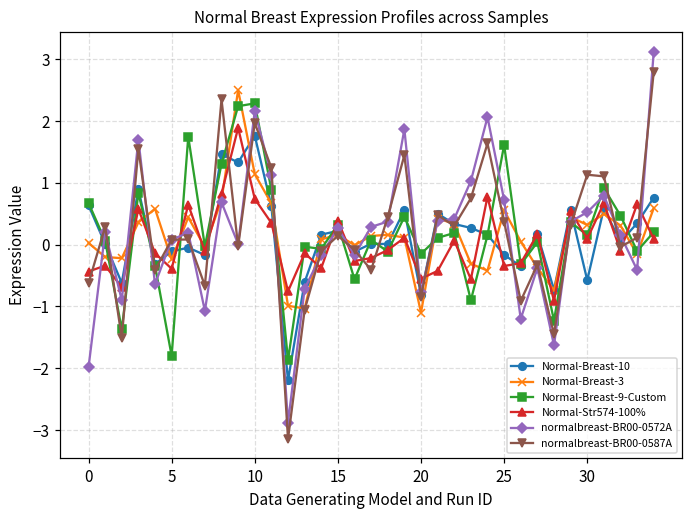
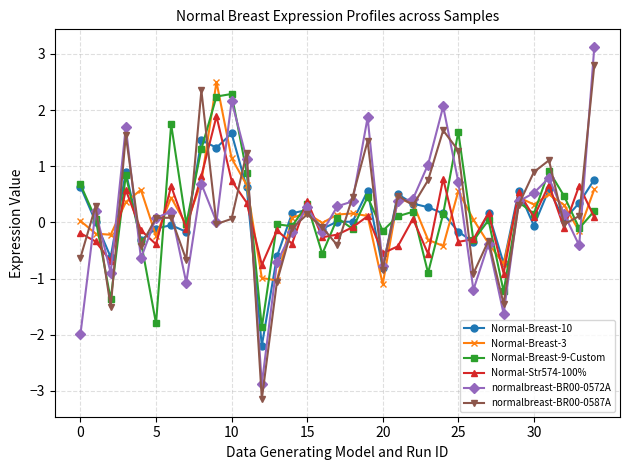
Normal-Str574-100%, 0: -0.4 -> -0.2
Normal-Breast-10, 10: 1.8 -> 1.6
normalbreast-BR00-0587A, 10: 2.0 -> 0.1
normalbreast-BR00-0587A, 25: 0.4 -> 1.3
Normal-Breast-10, 30: -0.6 -> -0.1
normalbreast-BR00-0587A, 30: 1.1 -> 0.9
